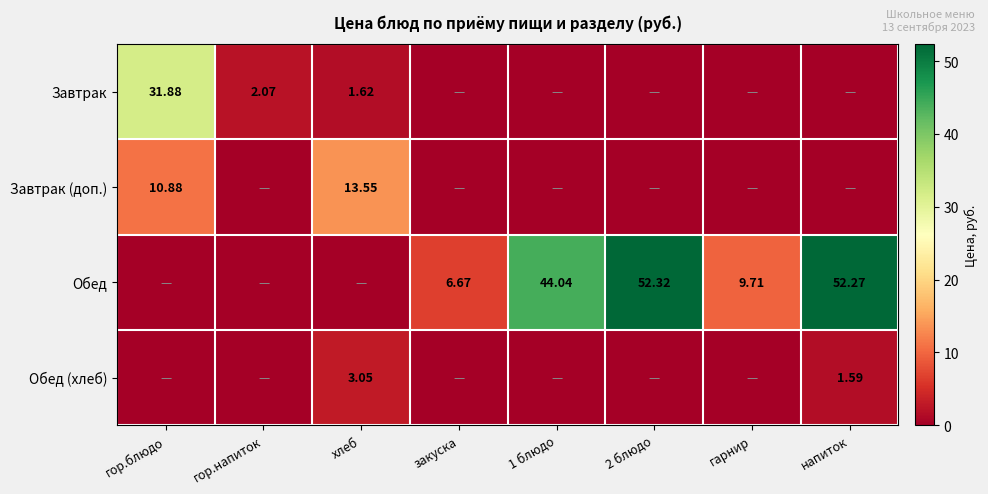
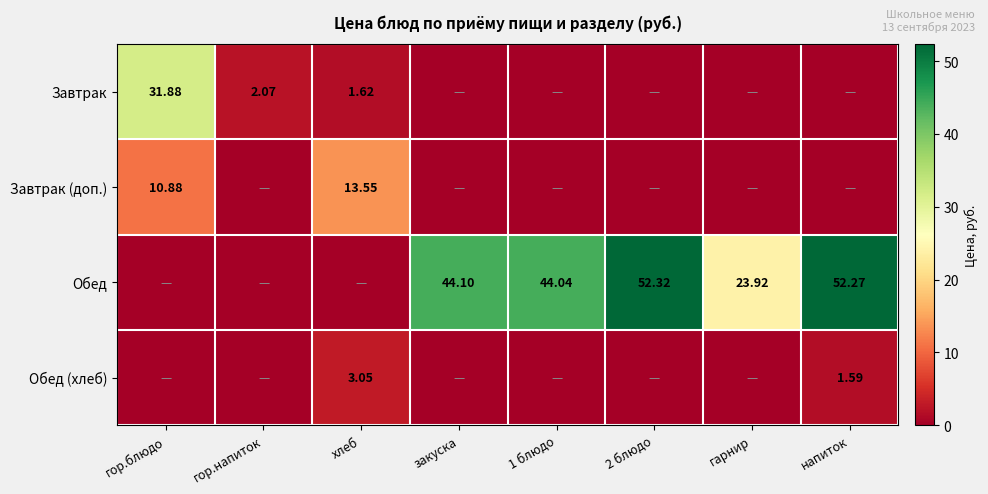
Обед, закуска: 6.67 -> 44.10
Обед, гарнир: 9.71 -> 23.92
